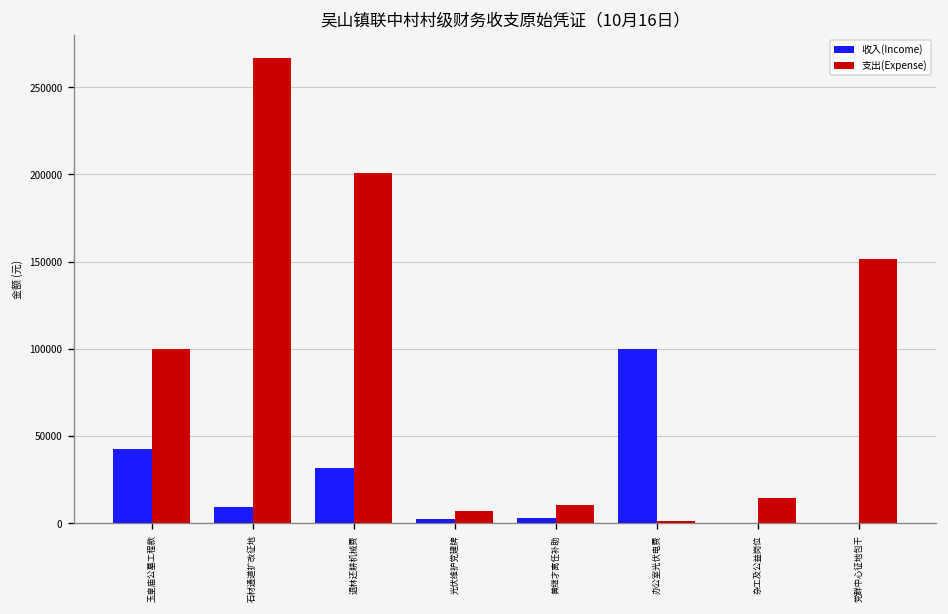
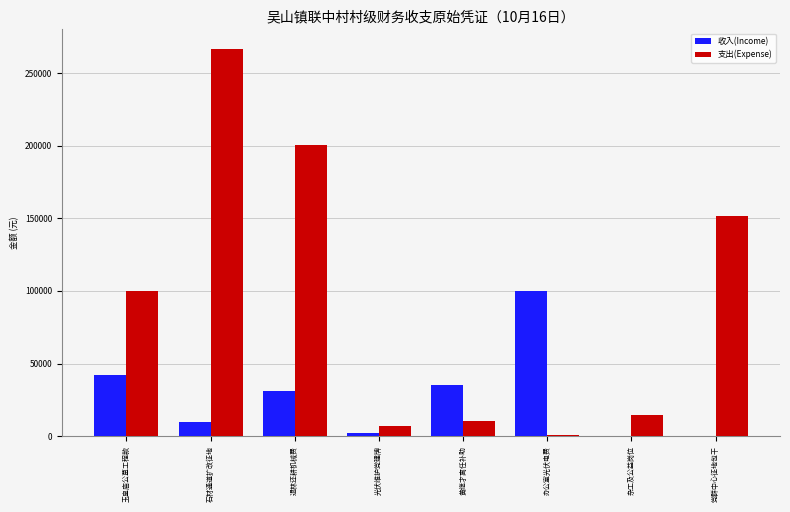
收入(Income), 黄继才离任补助: 3000 -> 35000
